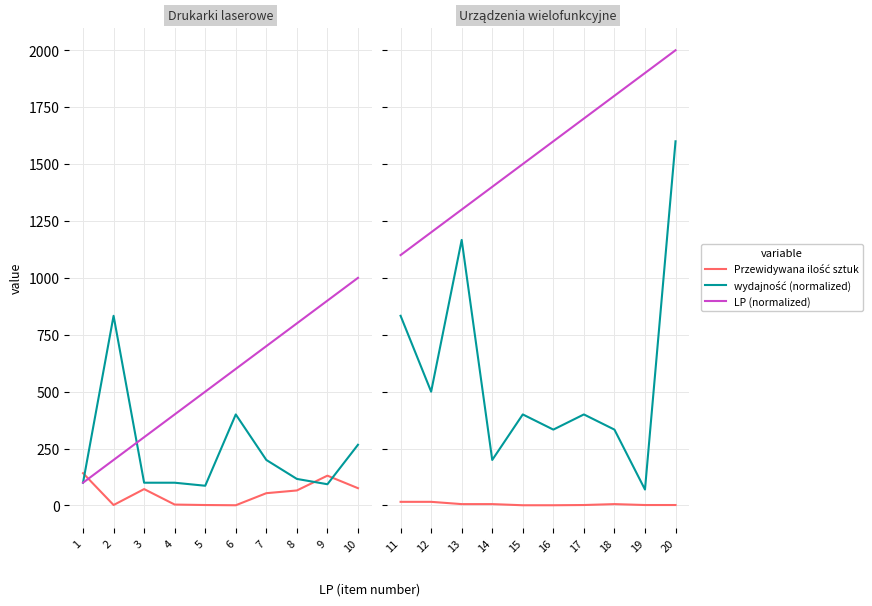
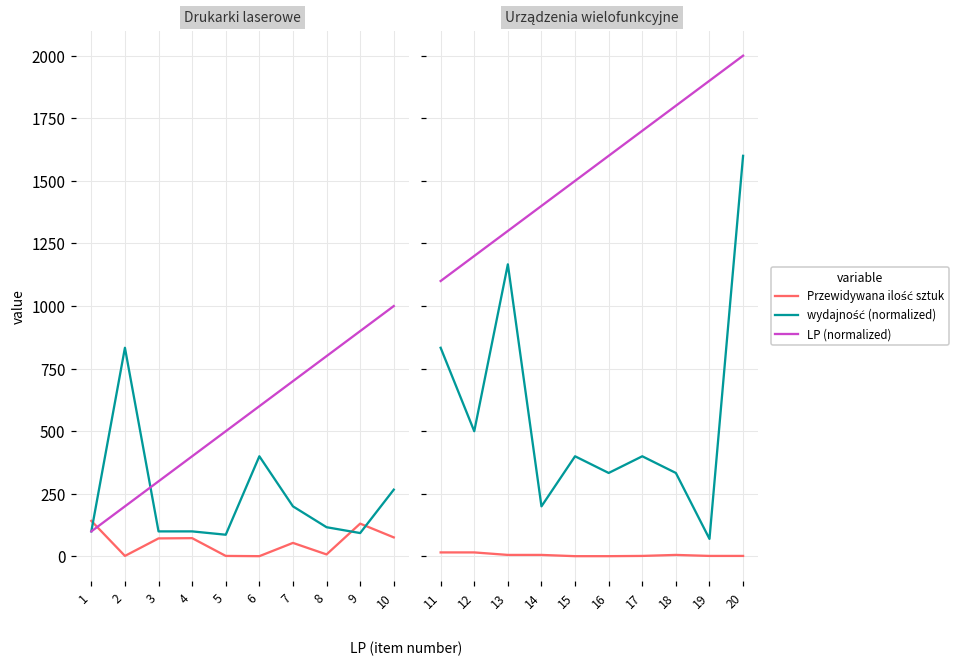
Drukarki laserowe, Przewidywana ilość sztuk, 4: 0 -> 70
Drukarki laserowe, Przewidywana ilość sztuk, 8: 70 -> 10
